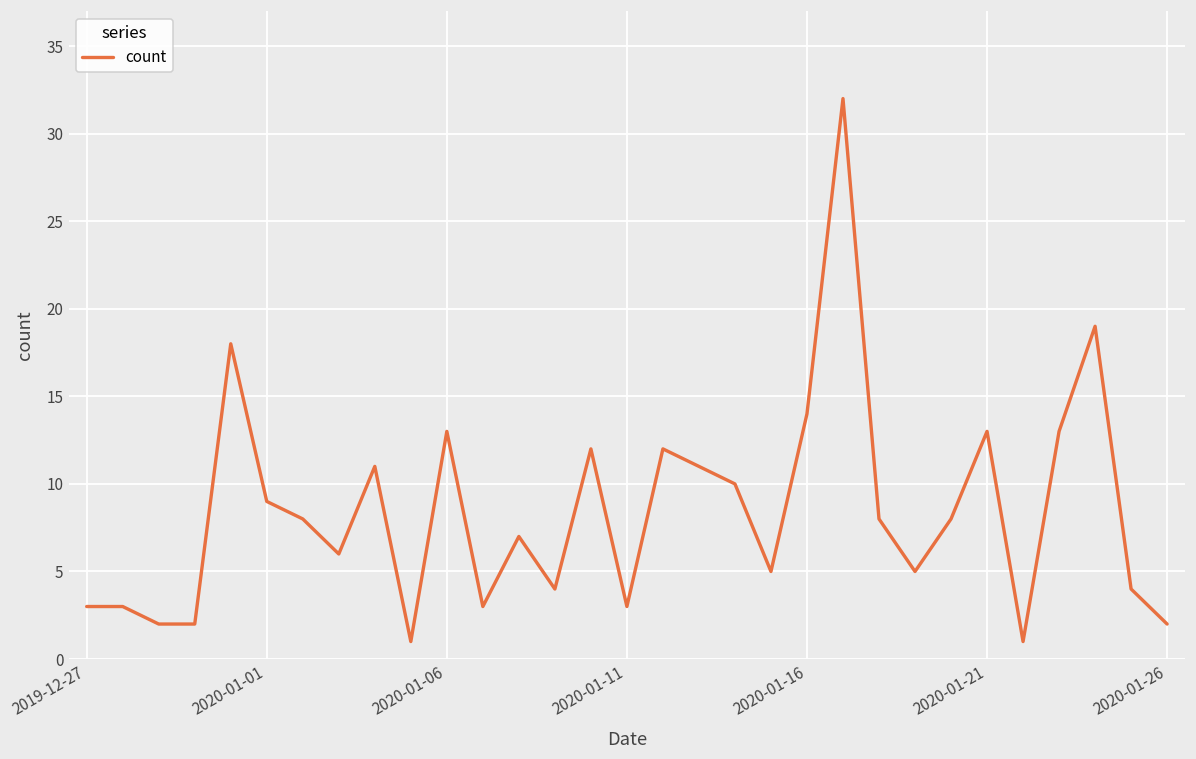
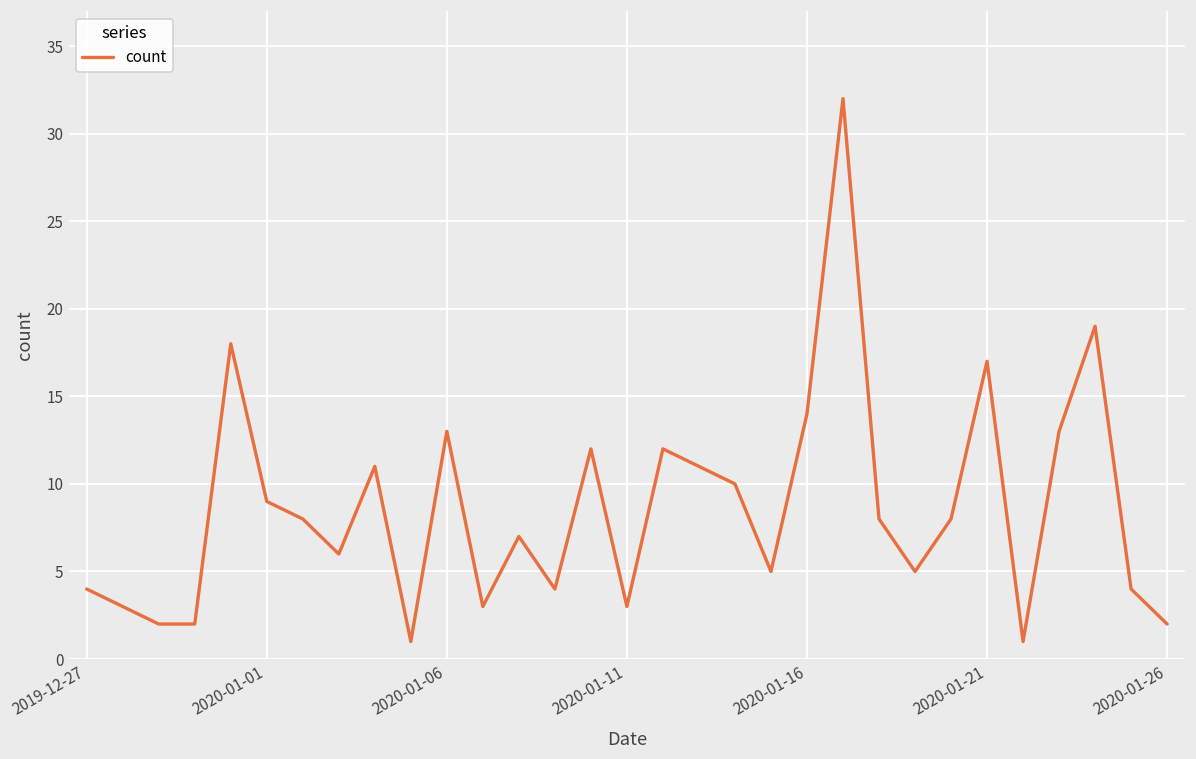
2019-12-27: 3 -> 4
2020-01-21: 13 -> 17
